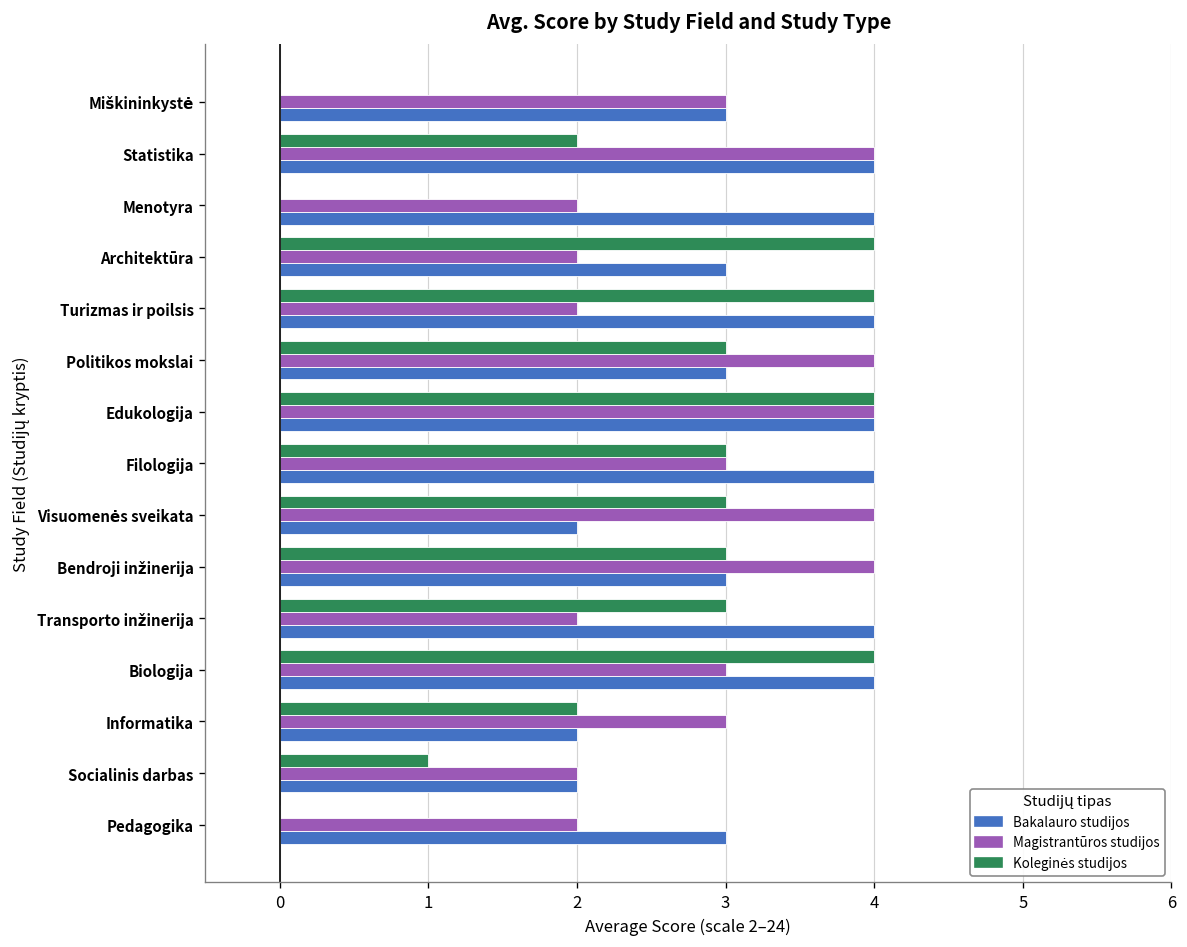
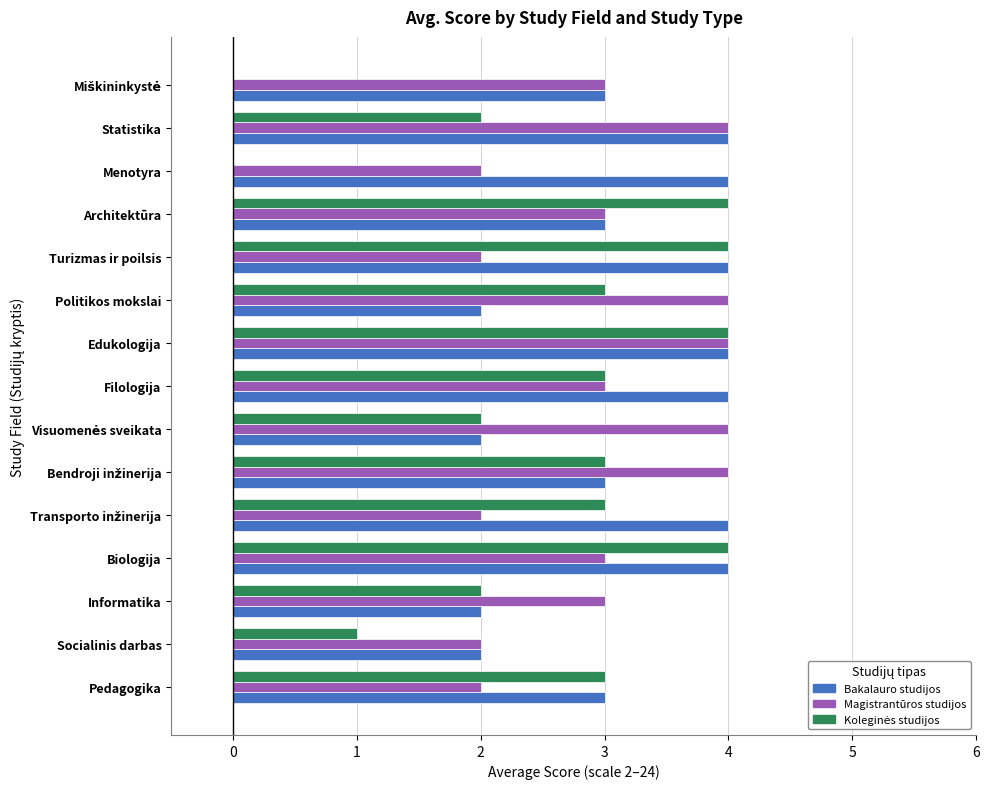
Magistrantūros studijos, Architektūra: 2 -> 3
Bakalauro studijos, Politikos mokslai: 3 -> 2
Koleginės studijos, Visuomenės sveikata: 3 -> 2
Koleginės studijos, Pedagogika: 0 -> 3
